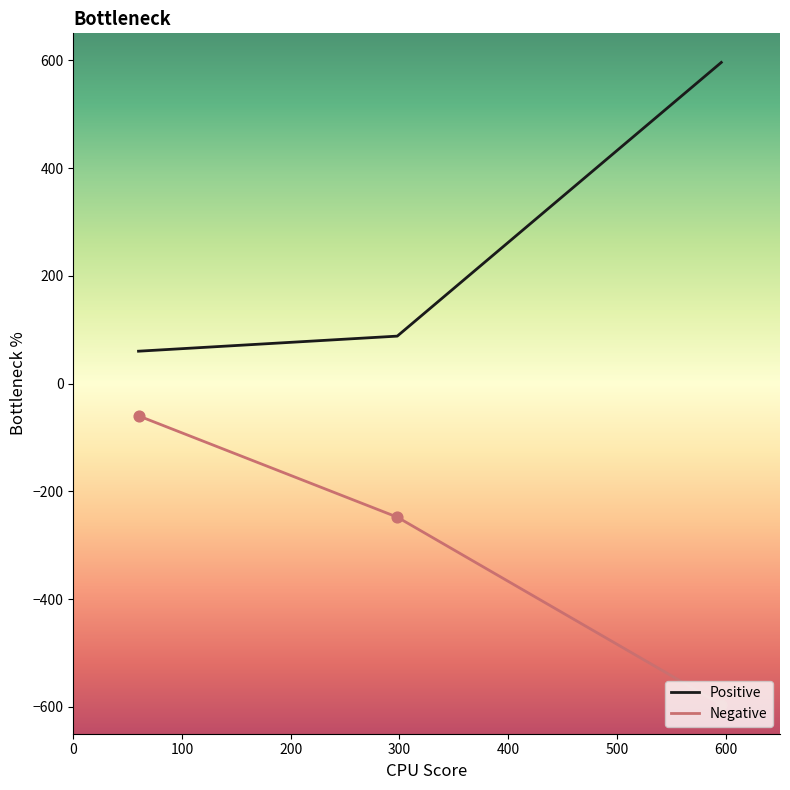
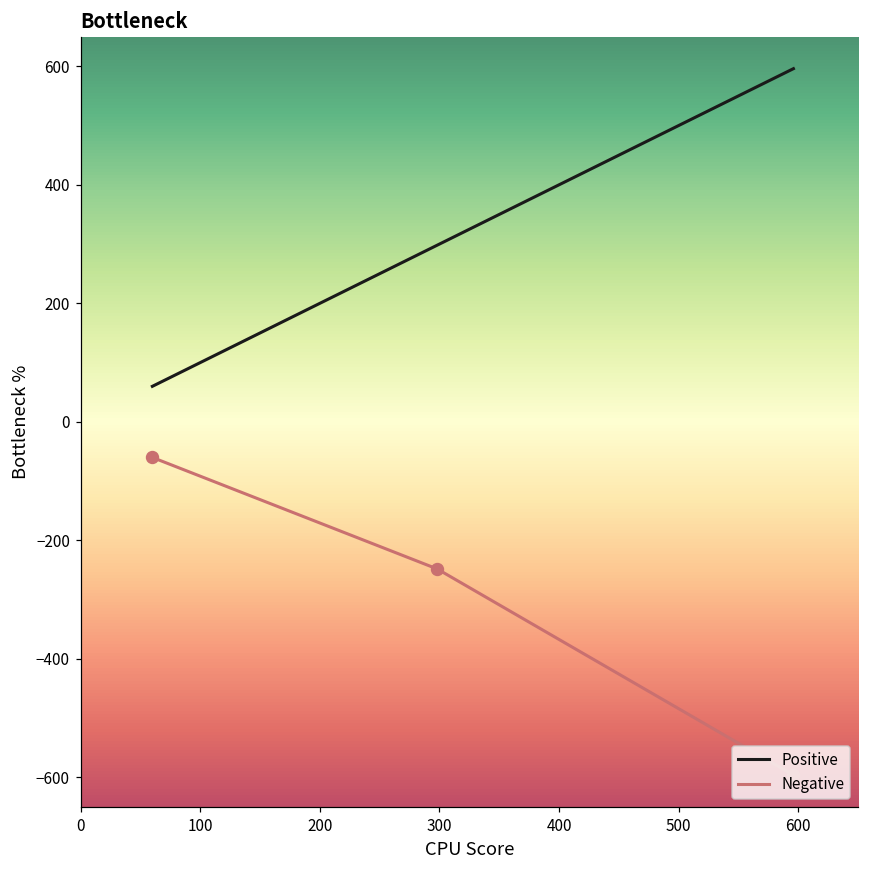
Positive, 300: 90 -> 300
